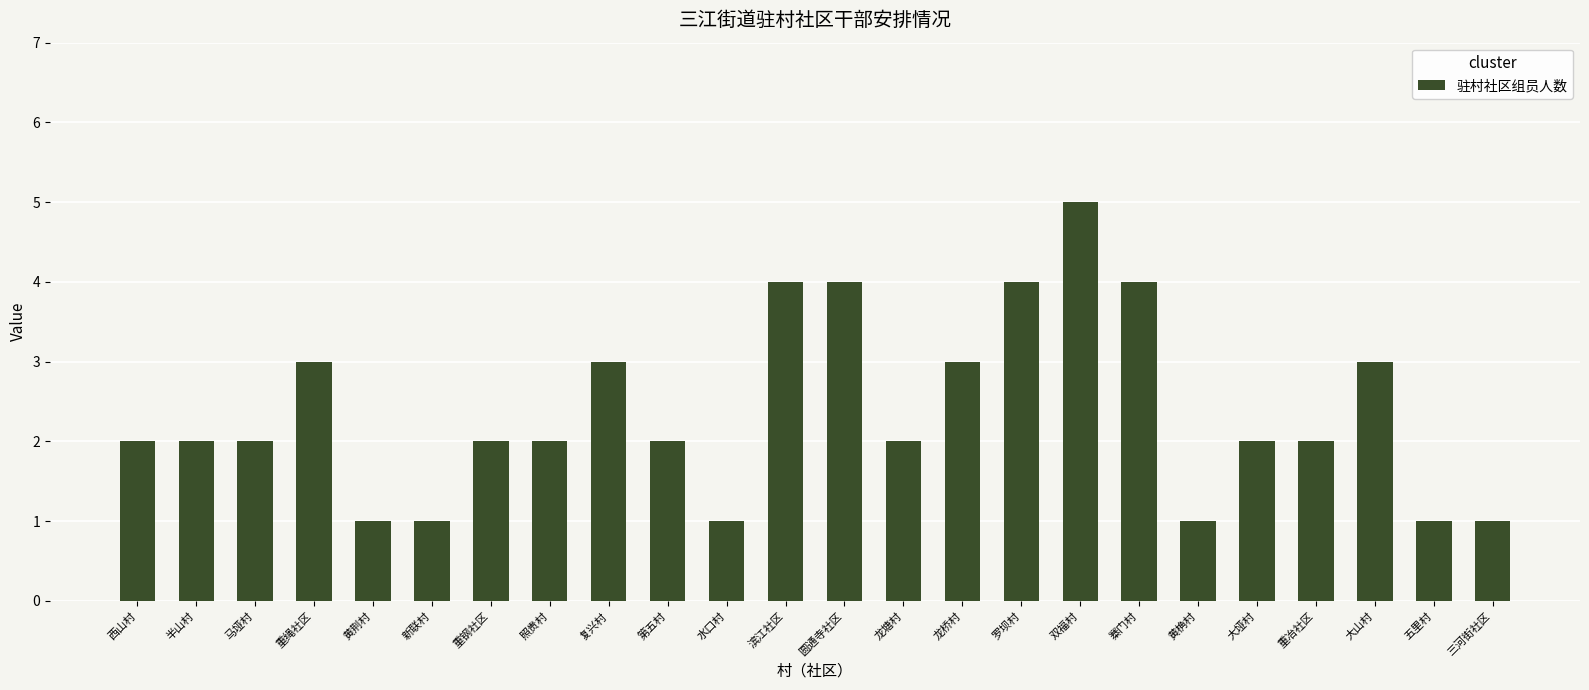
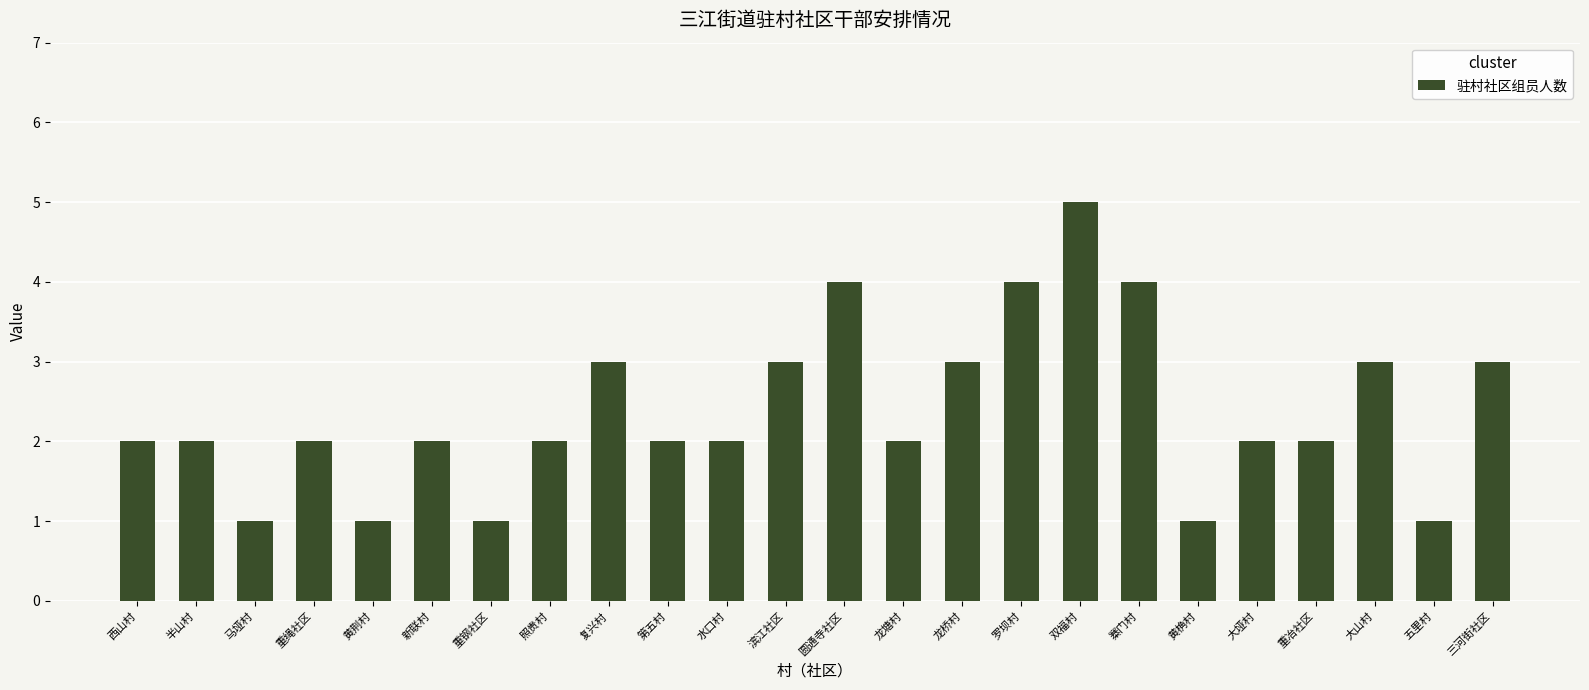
马垭村: 2 -> 1
重绳社区: 3 -> 2
新联村: 1 -> 2
重钢社区: 2 -> 1
水口村: 1 -> 2
滨江社区: 4 -> 3
三河街社区: 1 -> 3
